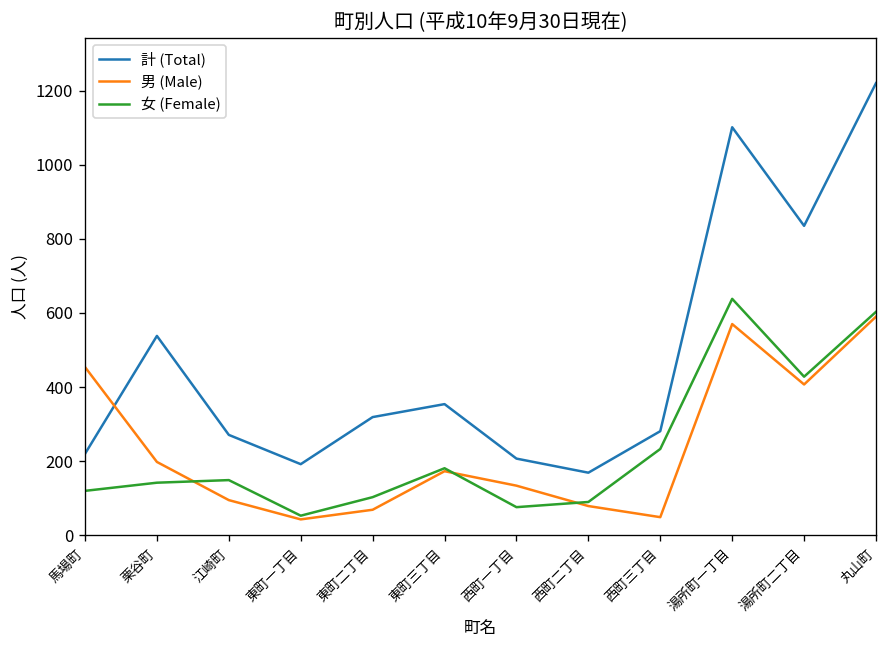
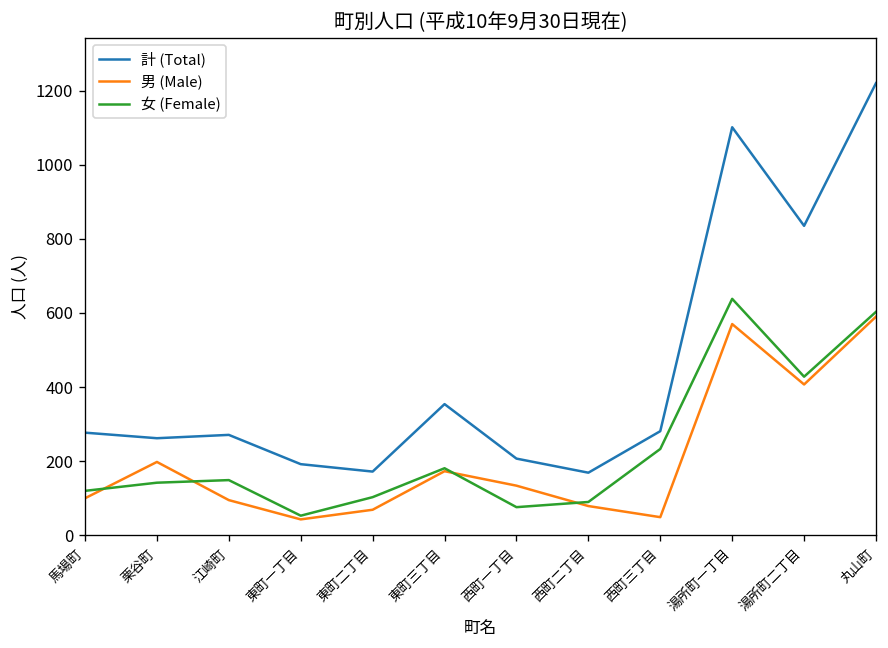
計 (Total), 馬場町: 220 -> 280
男 (Male), 馬場町: 450 -> 100
計 (Total), 栗谷町: 540 -> 260
計 (Total), 東町二丁目: 320 -> 170
